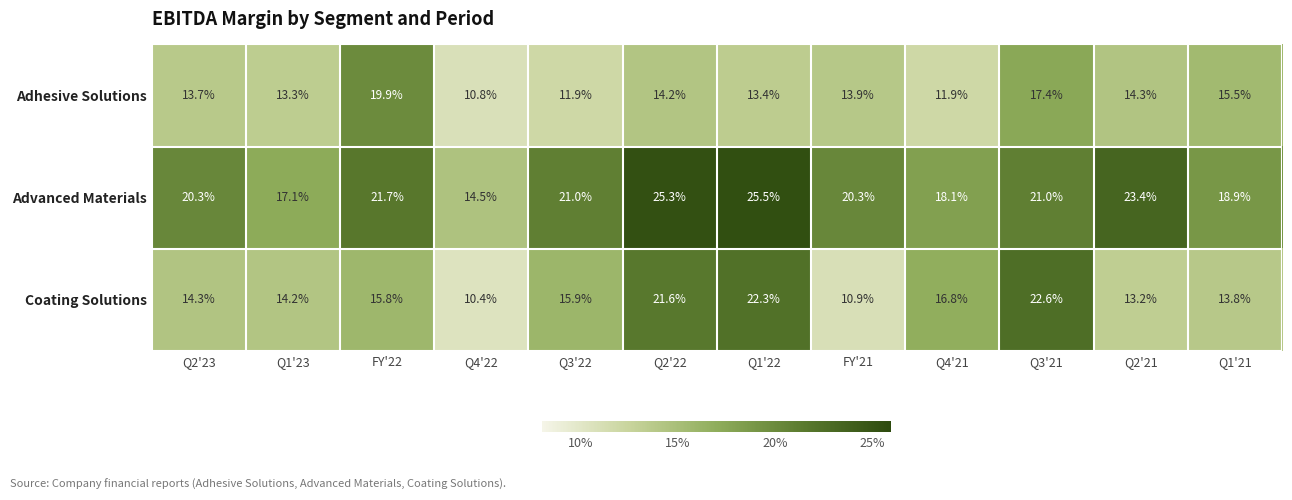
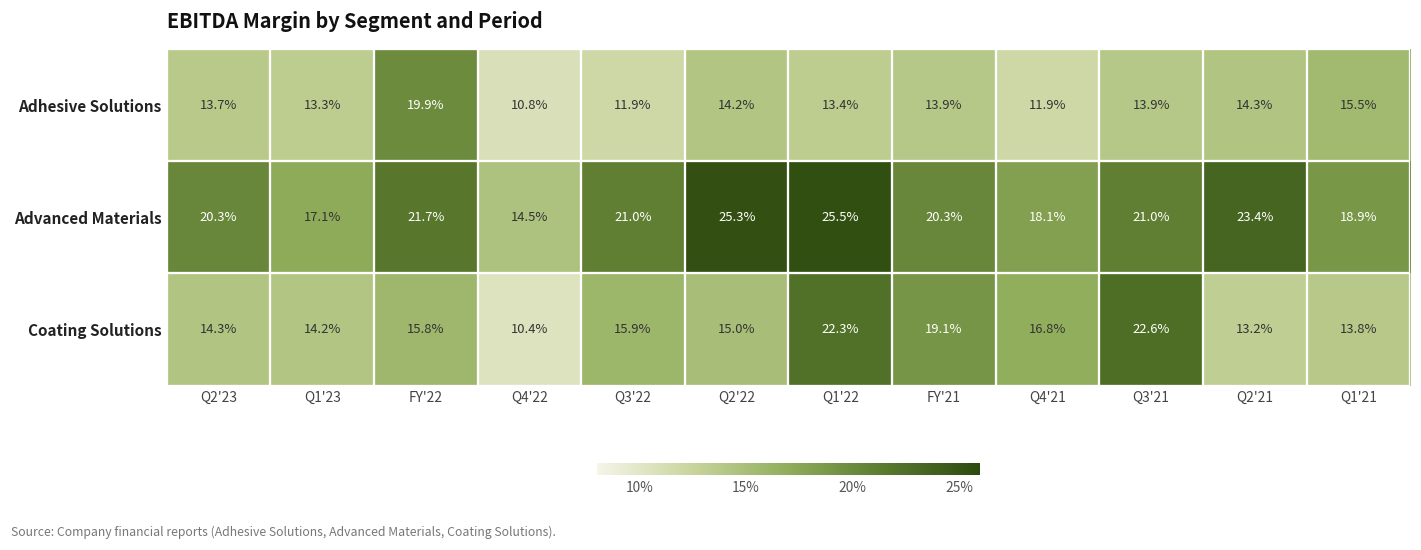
Adhesive Solutions, Q3'21: 17.4% -> 13.9%
Coating Solutions, Q2'22: 21.6% -> 15.0%
Coating Solutions, FY'21: 10.9% -> 19.1%
